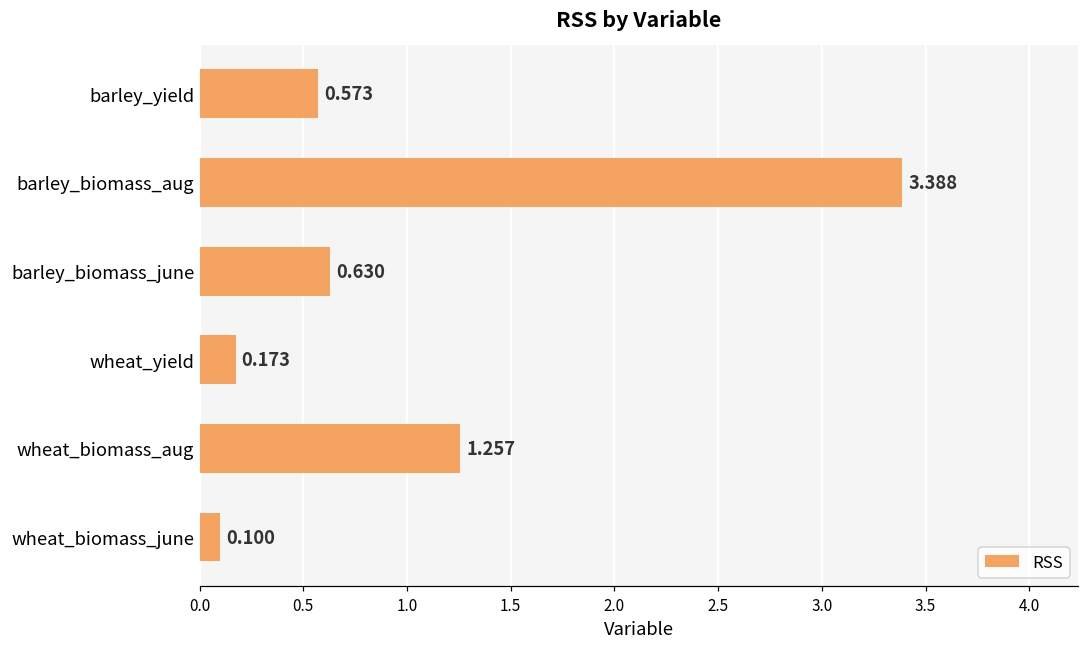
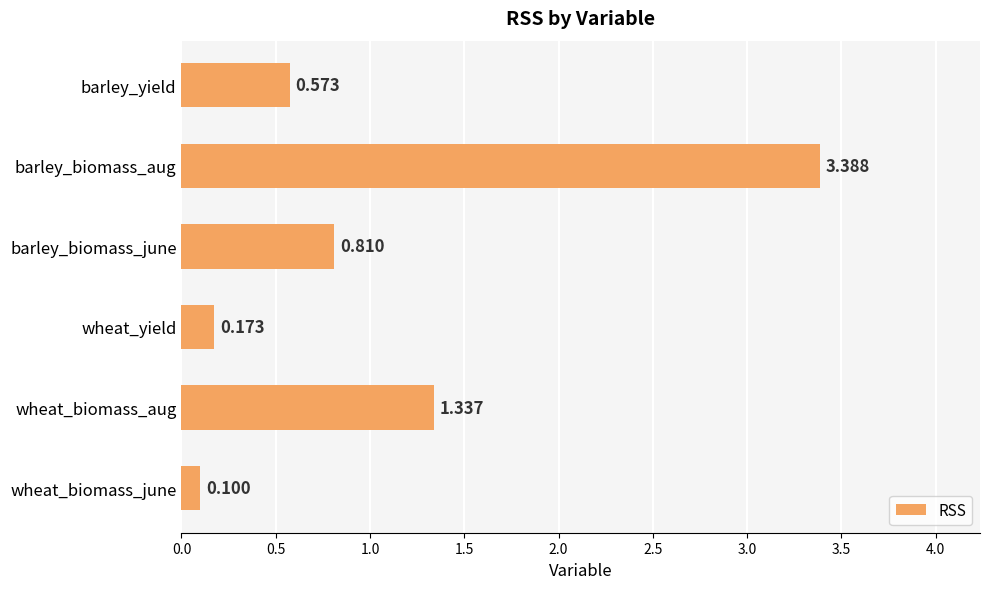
barley_biomass_june: 0.630 -> 0.810
wheat_biomass_aug: 1.257 -> 1.337
